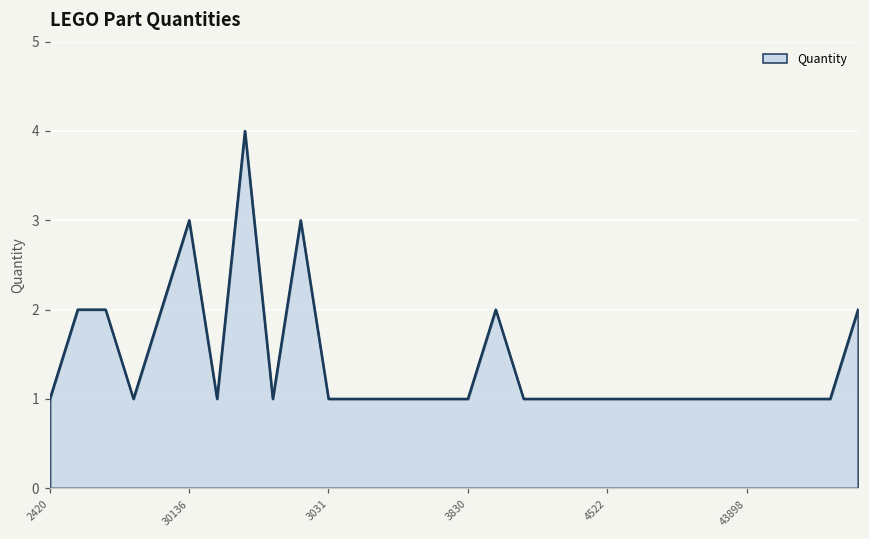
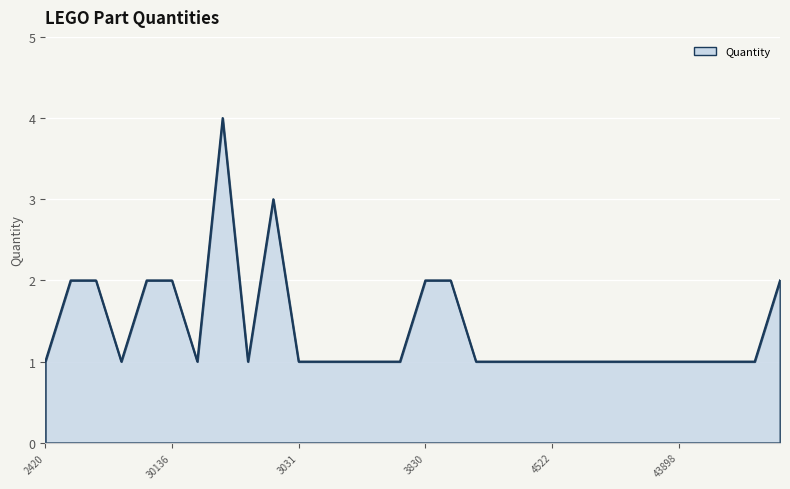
30136: 3 -> 2
3830: 1 -> 2
